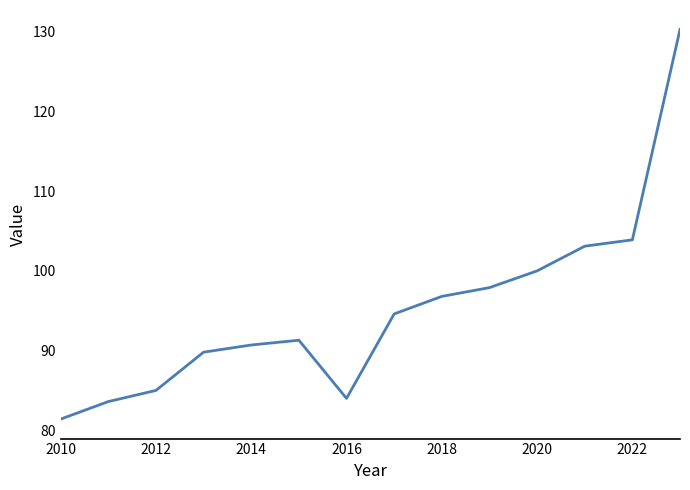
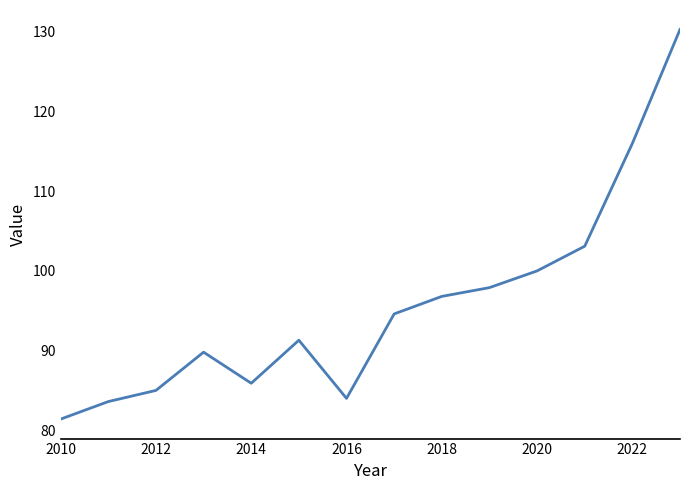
2014: 91 -> 86
2022: 104 -> 116
